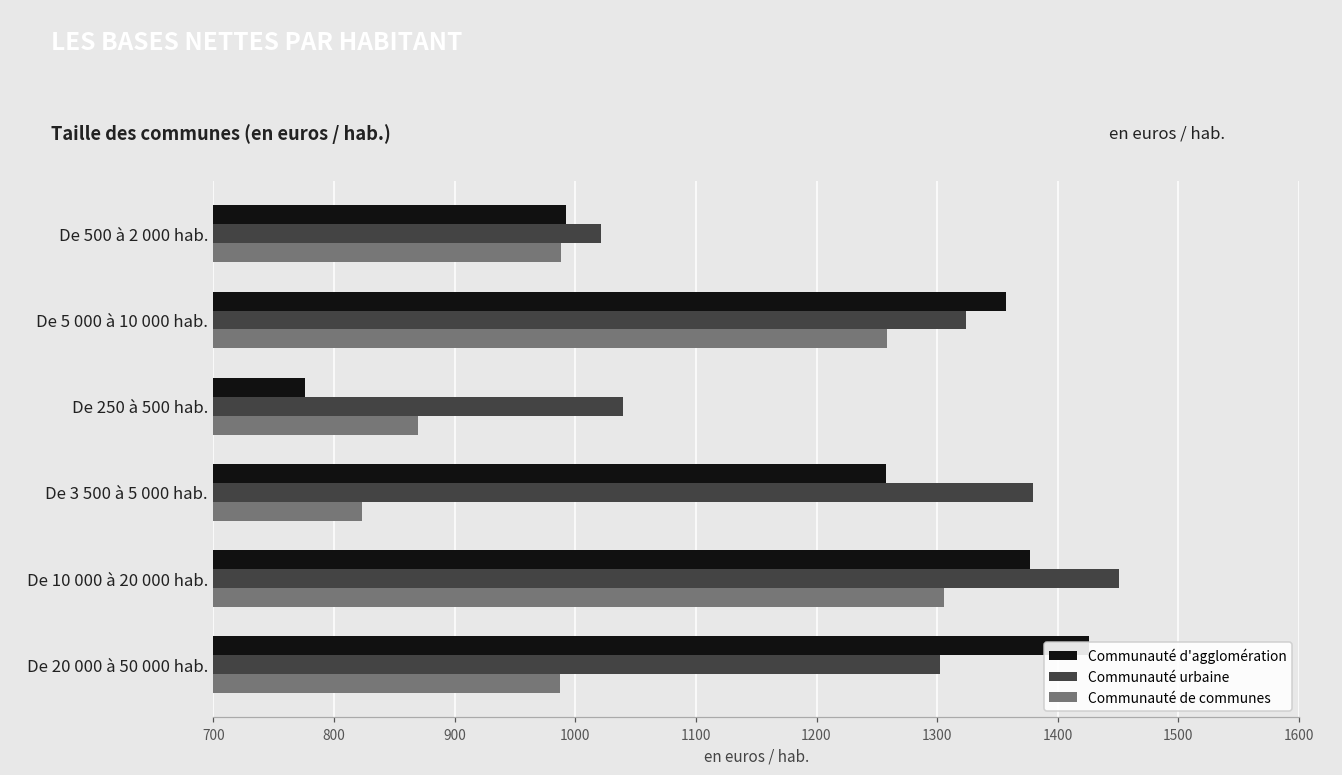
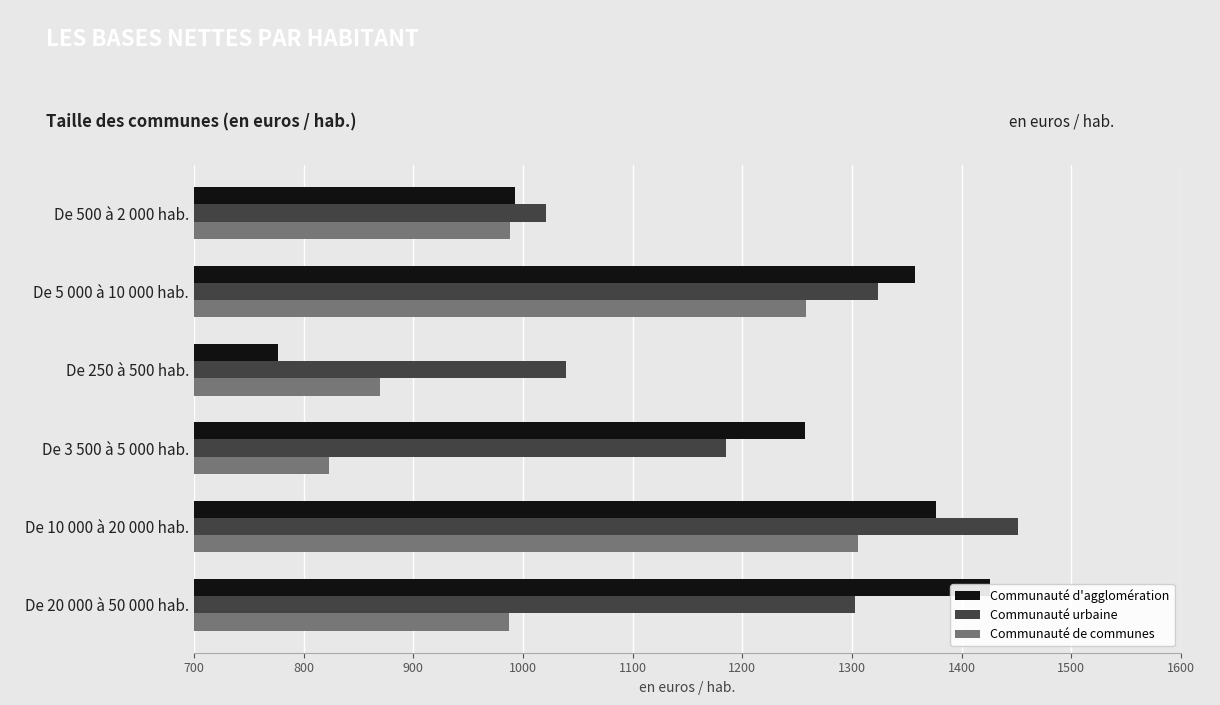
Communauté urbaine, De 3 500 à 5 000 hab.: 1380 -> 1185
